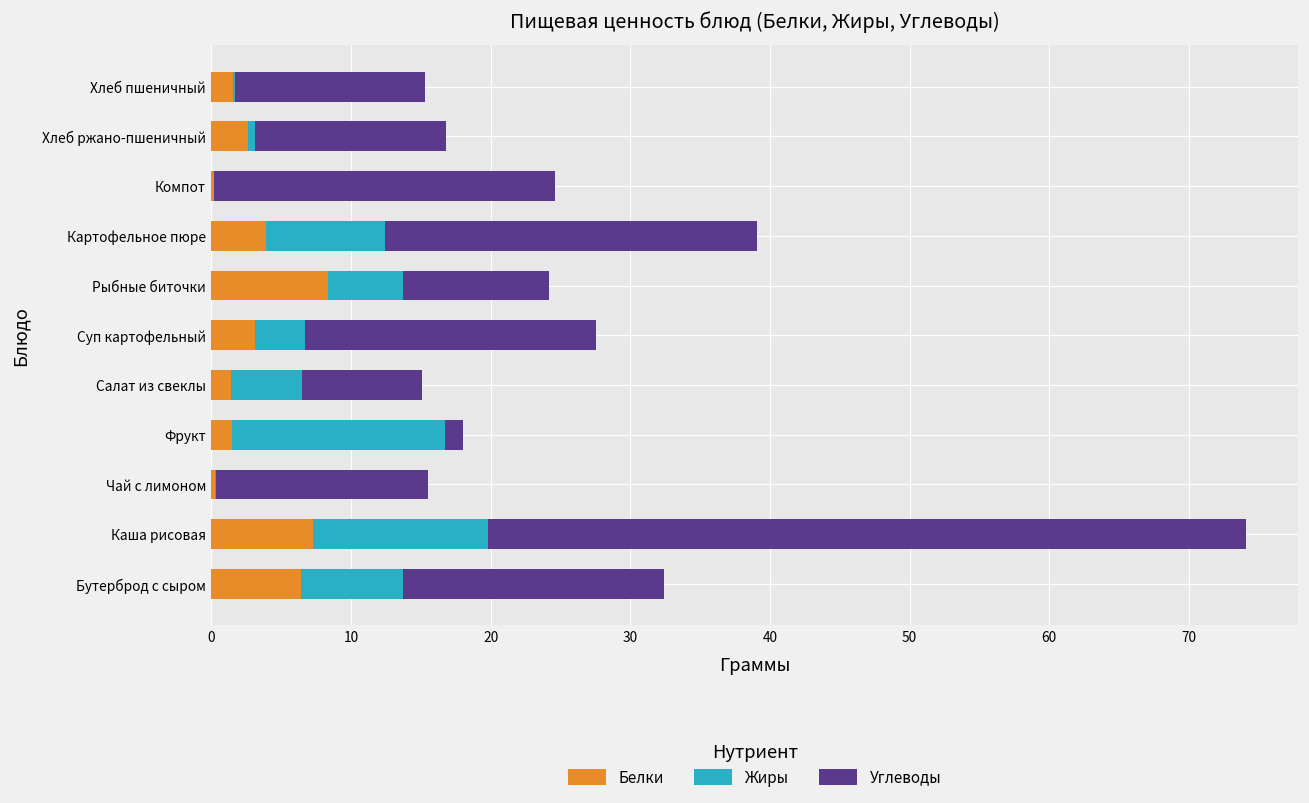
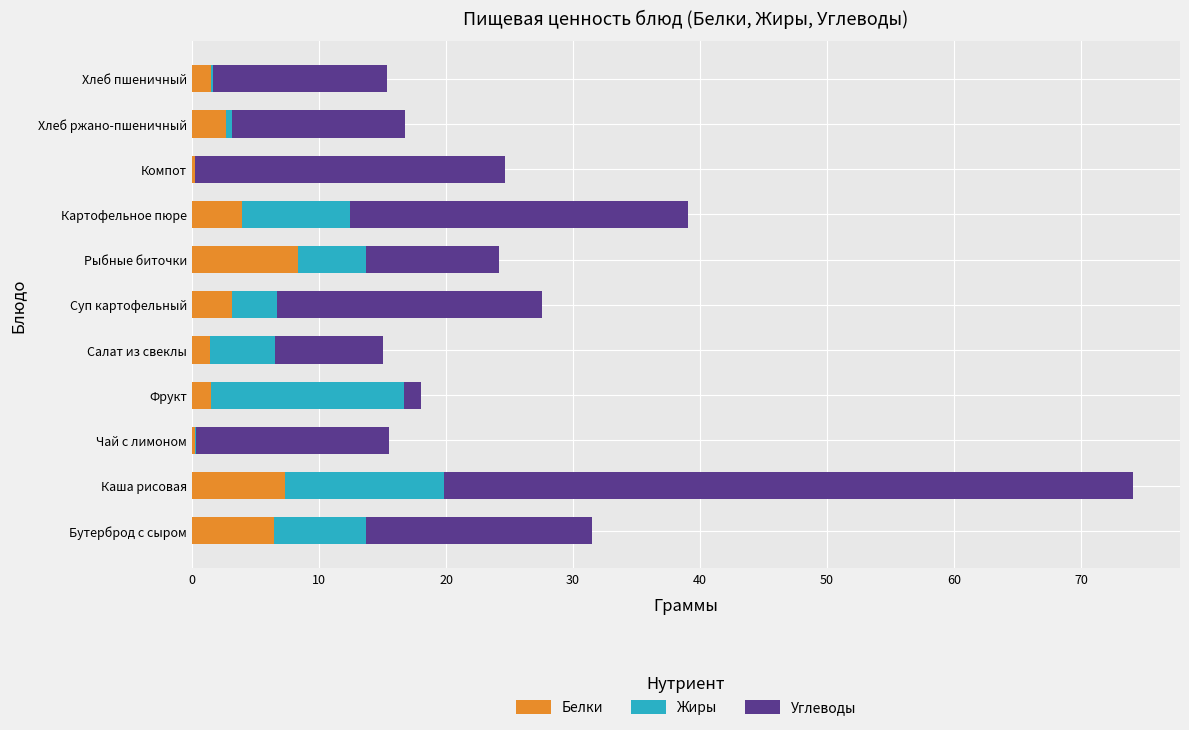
Углеводы, Бутерброд с сыром: 18.7 -> 17.8
